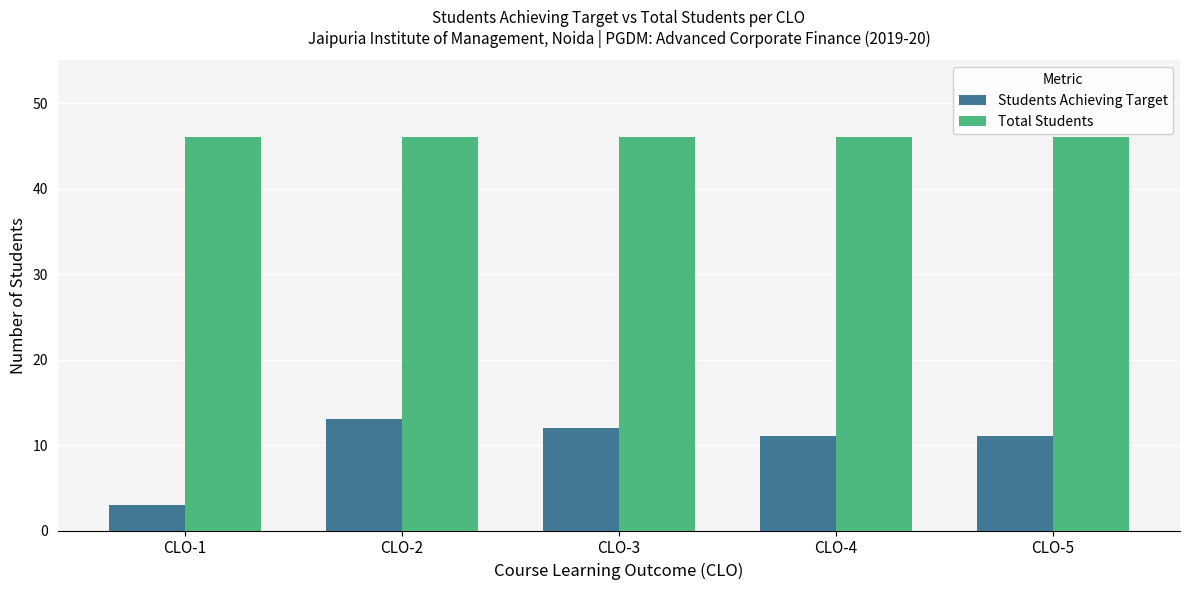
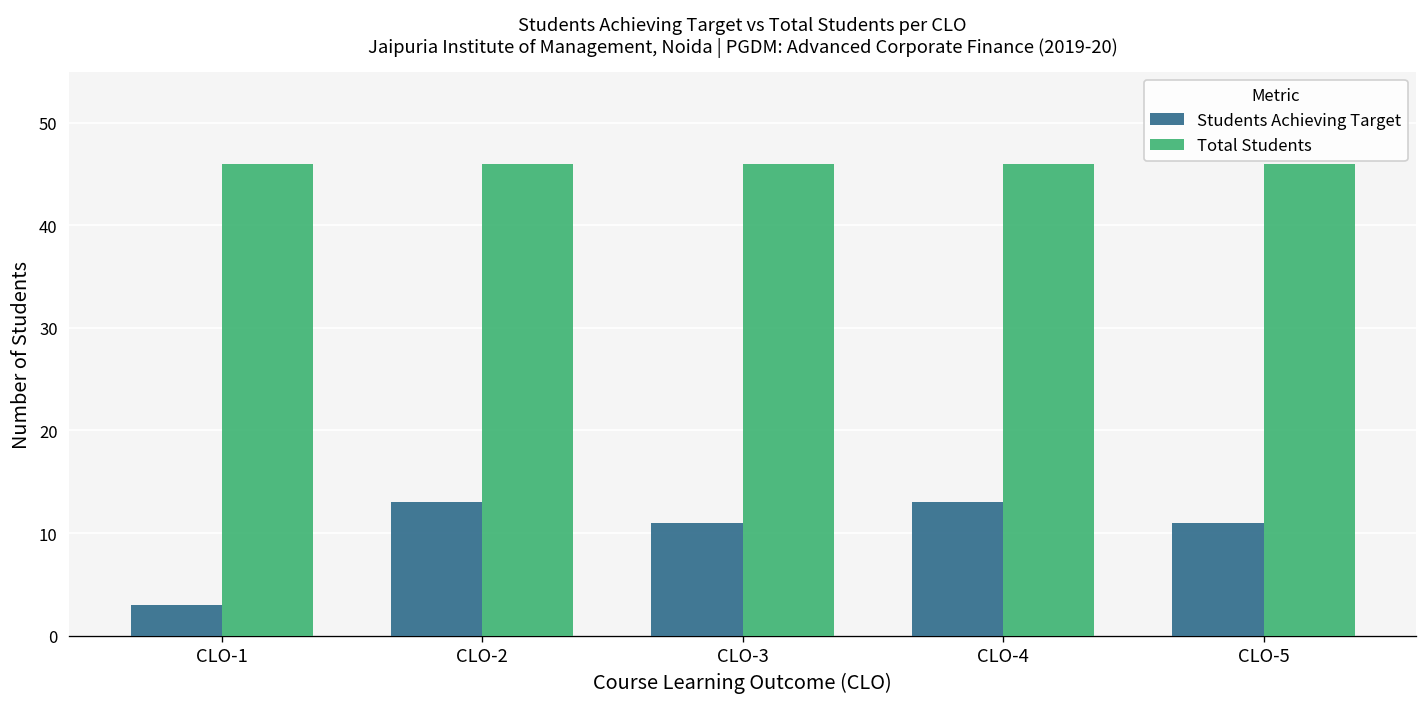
Students Achieving Target, CLO-3: 12 -> 11
Students Achieving Target, CLO-4: 11 -> 13
